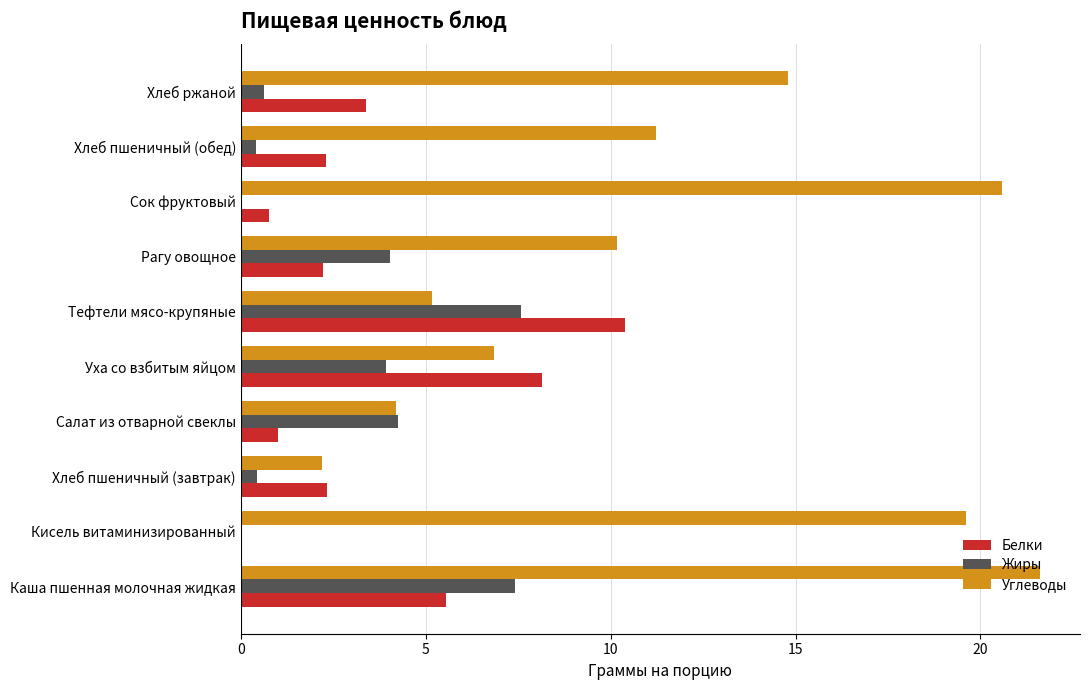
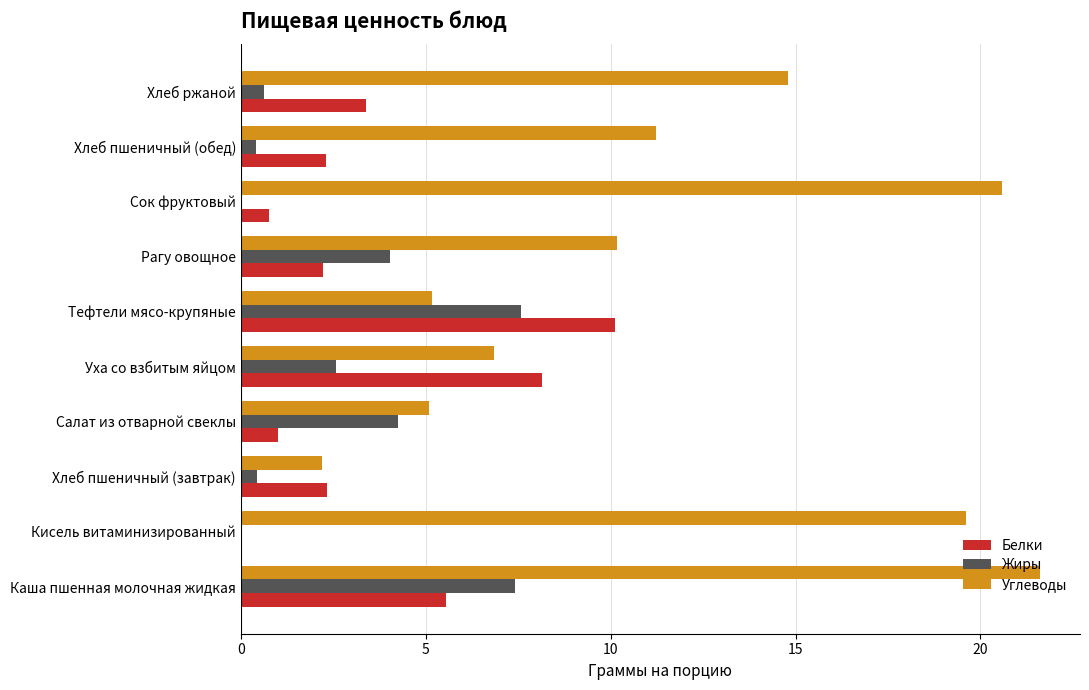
Белки, Тефтели мясо-крупяные: 10.4 -> 10.1
Жиры, Уха со взбитым яйцом: 3.9 -> 2.6
Углеводы, Салат из отварной свеклы: 4.2 -> 5.1
